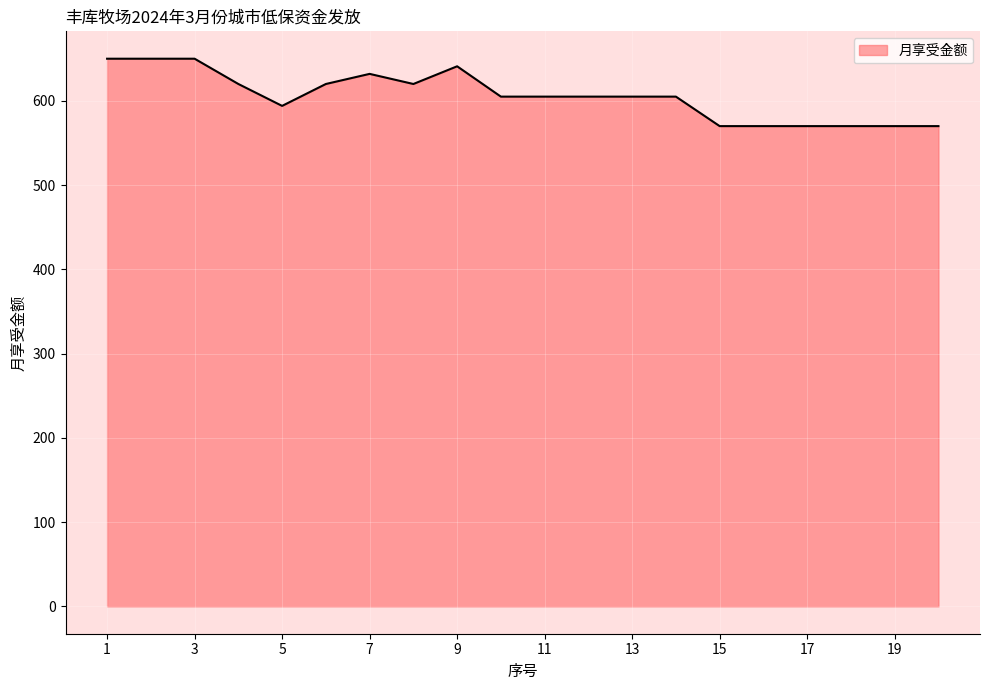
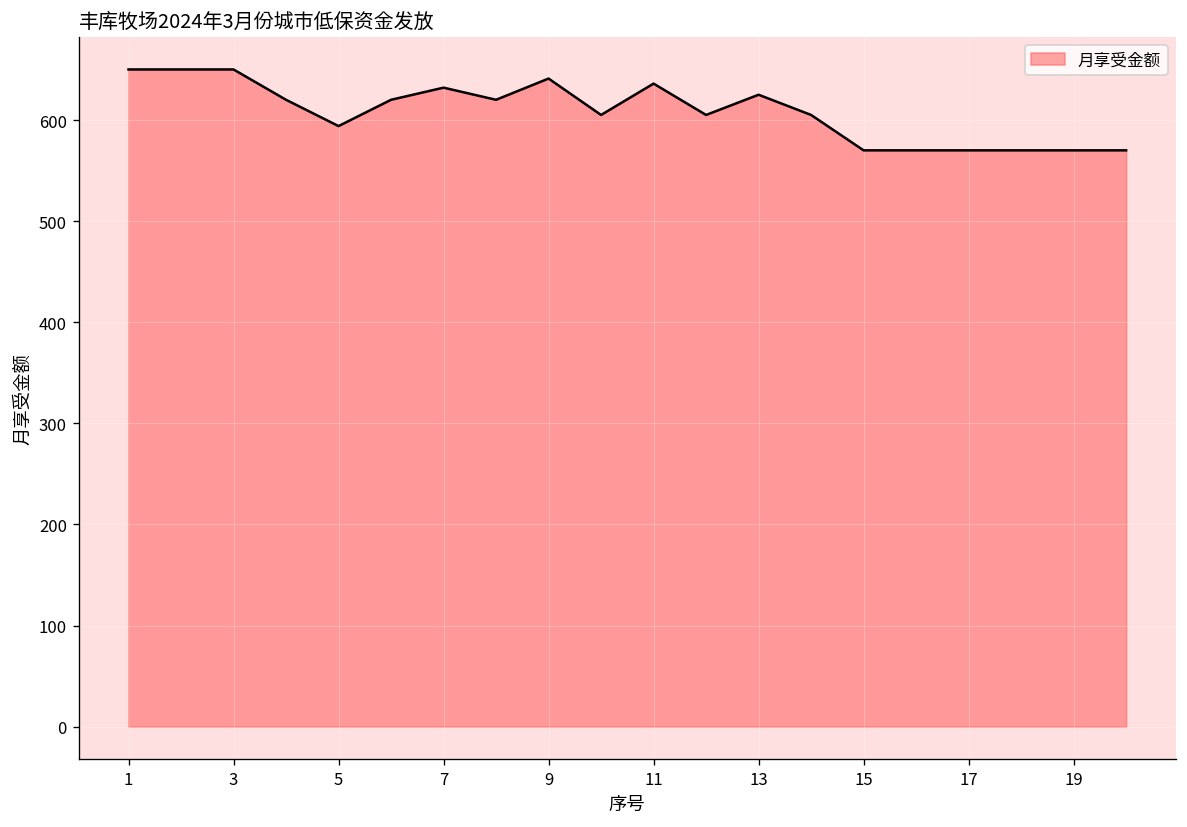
11: 610 -> 640
13: 610 -> 630
